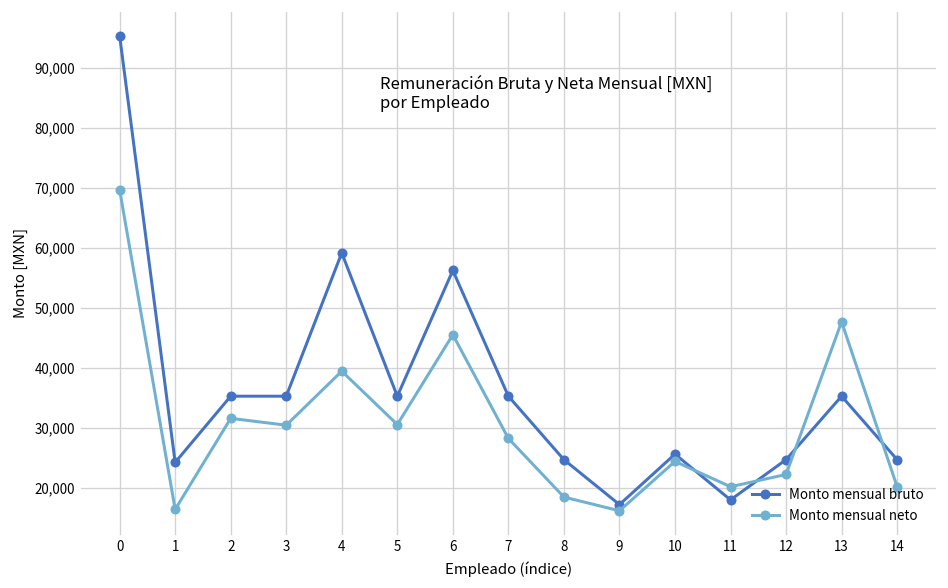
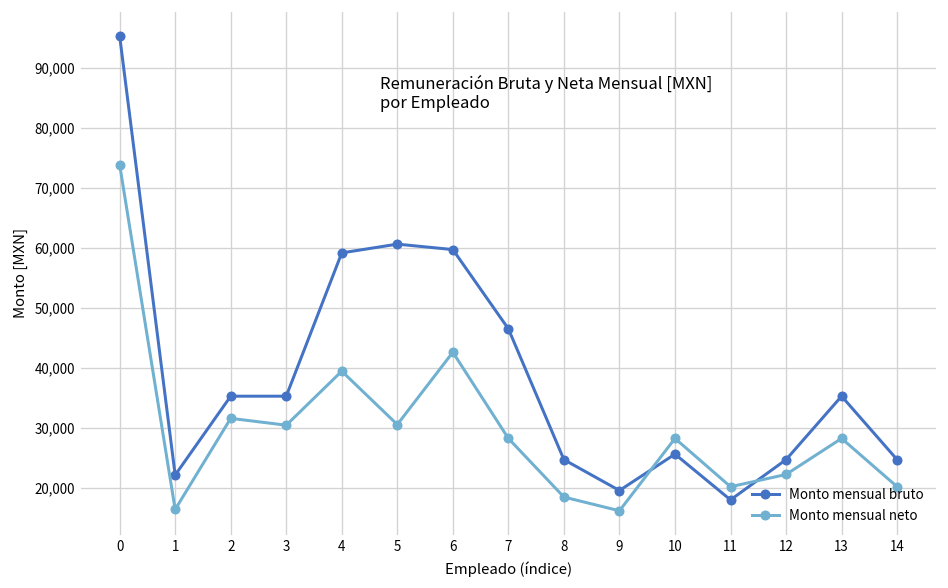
Monto mensual neto, 0: 70,000 -> 74,000
Monto mensual bruto, 1: 24,000 -> 22,000
Monto mensual bruto, 5: 35,000 -> 61,000
Monto mensual bruto, 6: 56,000 -> 60,000
Monto mensual neto, 6: 45,000 -> 43,000
Monto mensual bruto, 7: 35,000 -> 46,000
Monto mensual bruto, 9: 17,000 -> 20,000
Monto mensual neto, 10: 24,000 -> 28,000
Monto mensual neto, 13: 48,000 -> 28,000
